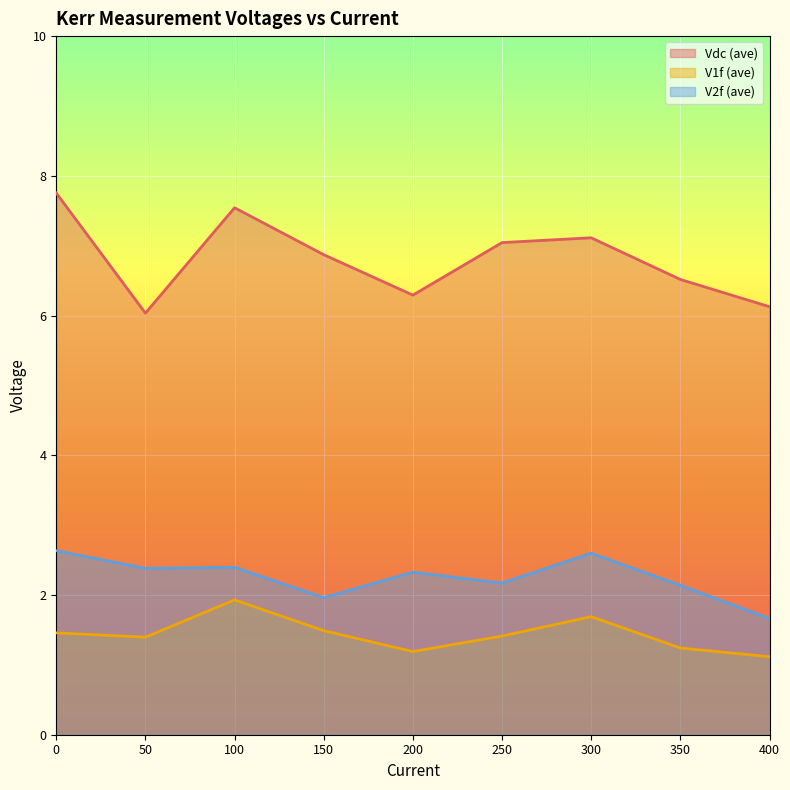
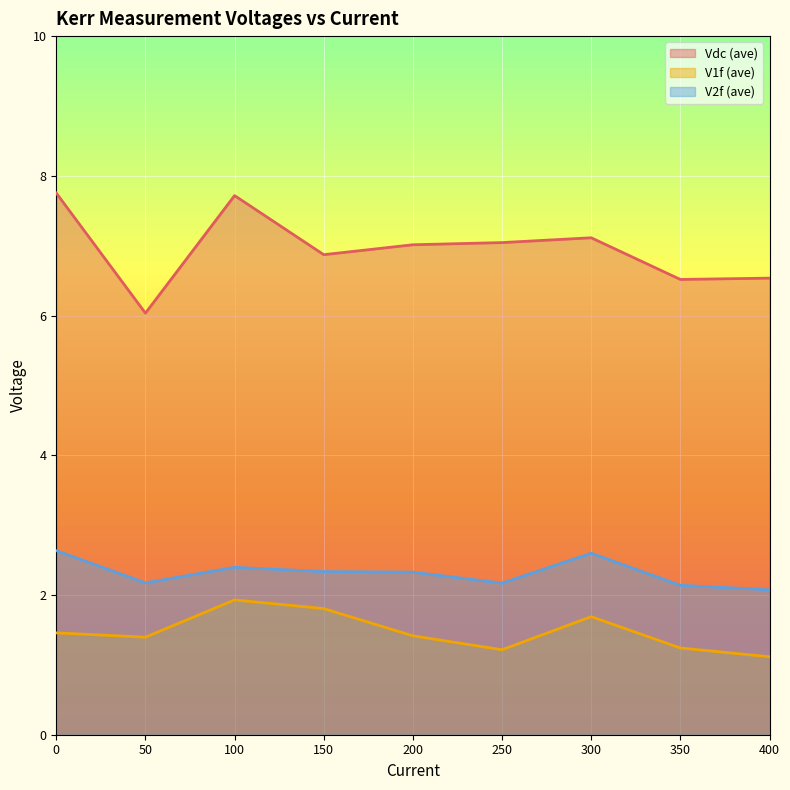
V2f (ave), 50: 2.4 -> 2.2
Vdc (ave), 100: 7.5 -> 7.7
V1f (ave), 150: 1.5 -> 1.8
V2f (ave), 150: 2.0 -> 2.3
Vdc (ave), 200: 6.3 -> 7.0
V1f (ave), 200: 1.2 -> 1.4
V1f (ave), 250: 1.4 -> 1.2
Vdc (ave), 400: 6.1 -> 6.5
V2f (ave), 400: 1.7 -> 2.1
